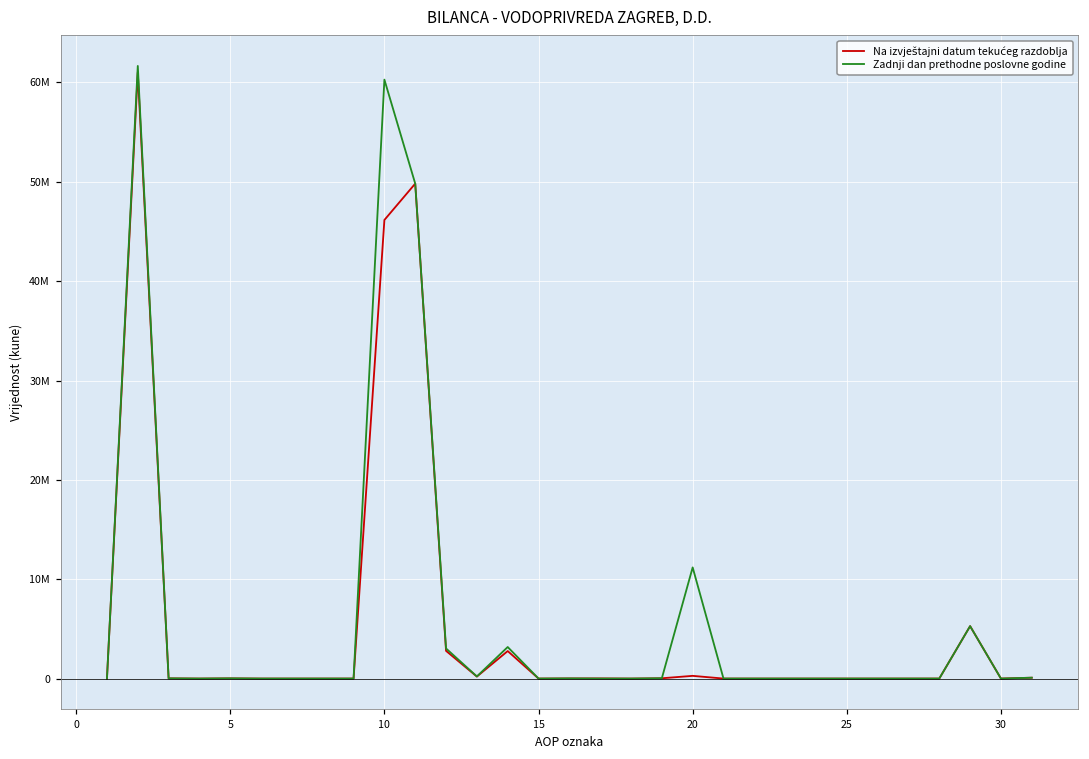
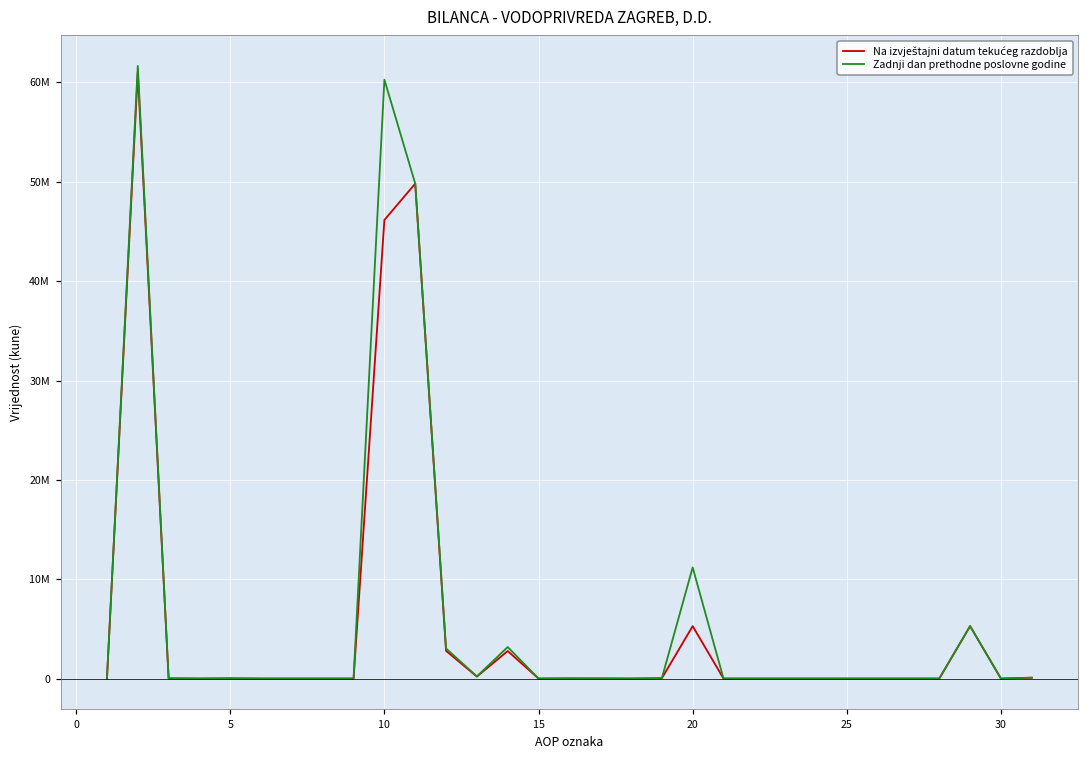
Na izvještajni datum tekućeg razdoblja, 20: 0 -> 5000000
